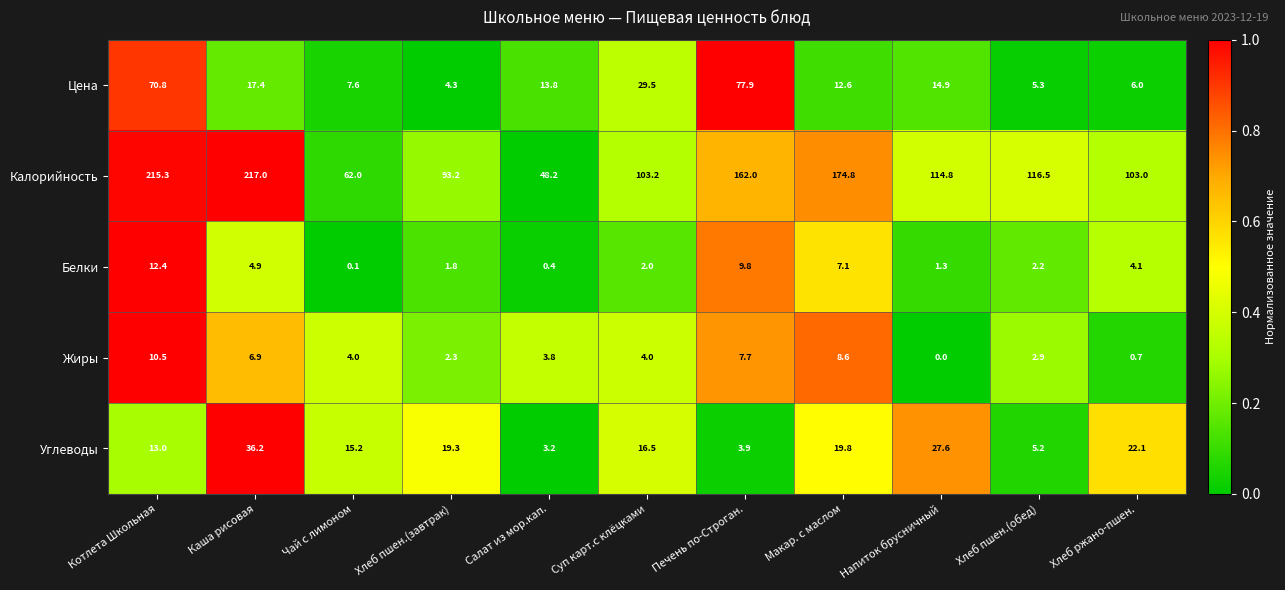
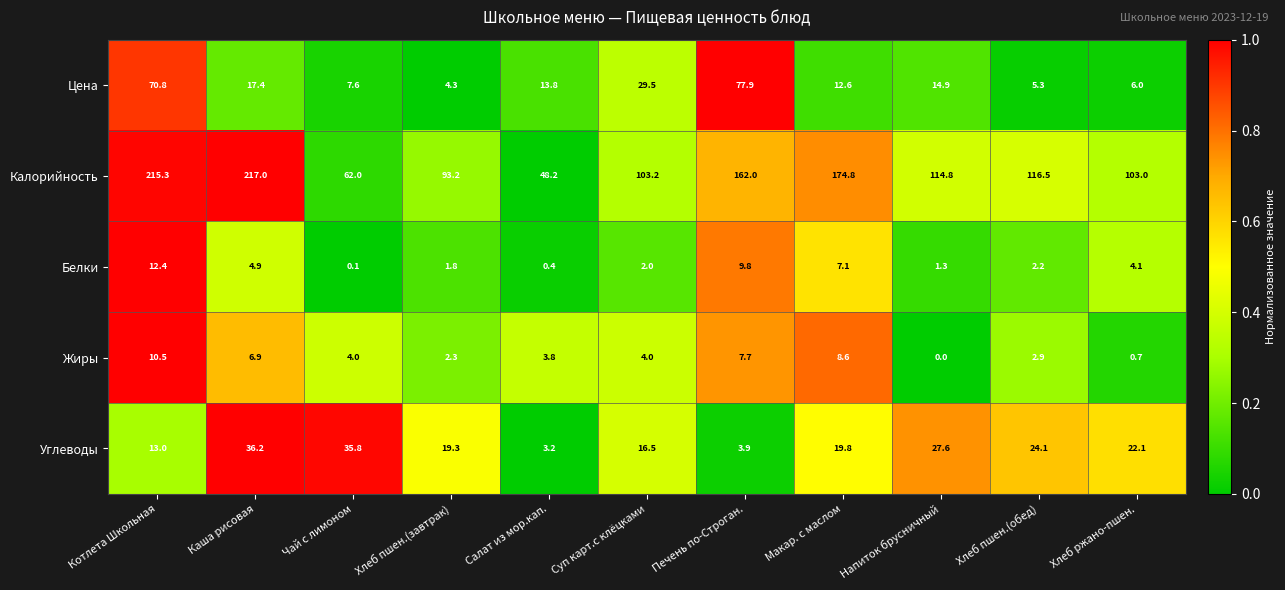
Углеводы, Чай с лимоном: 15.2 -> 35.8
Углеводы, Хлеб пшен.(обед): 5.2 -> 24.1
